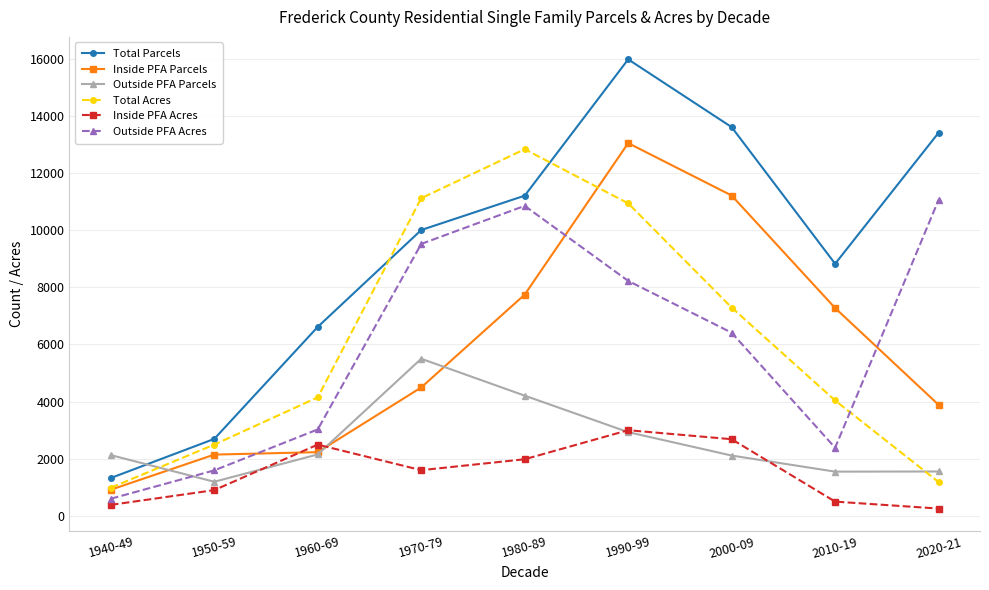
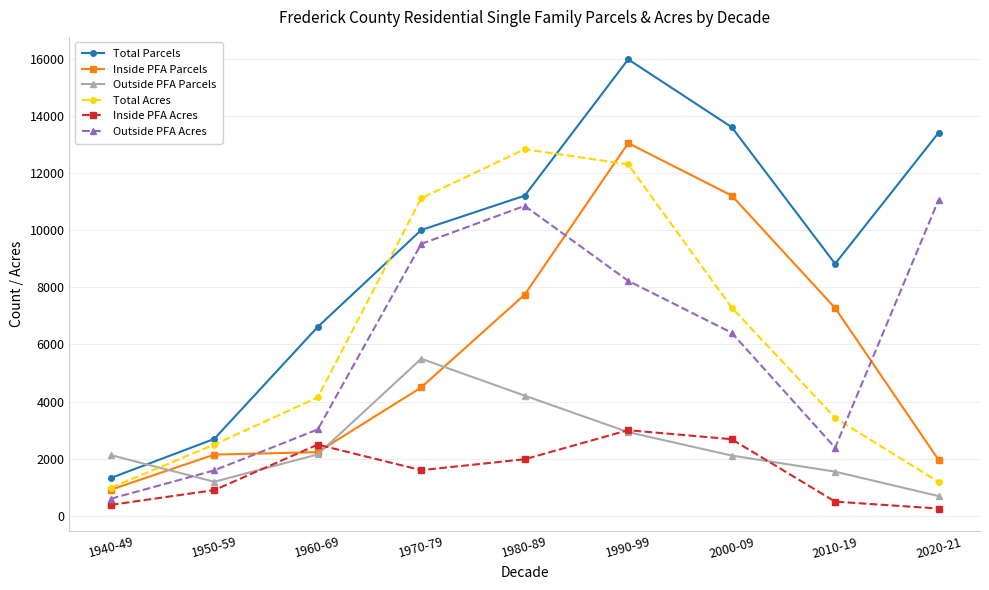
Total Acres, 1990-99: 10900 -> 12300
Total Acres, 2010-19: 4000 -> 3400
Inside PFA Parcels, 2020-21: 3900 -> 2000
Outside PFA Parcels, 2020-21: 1600 -> 700
